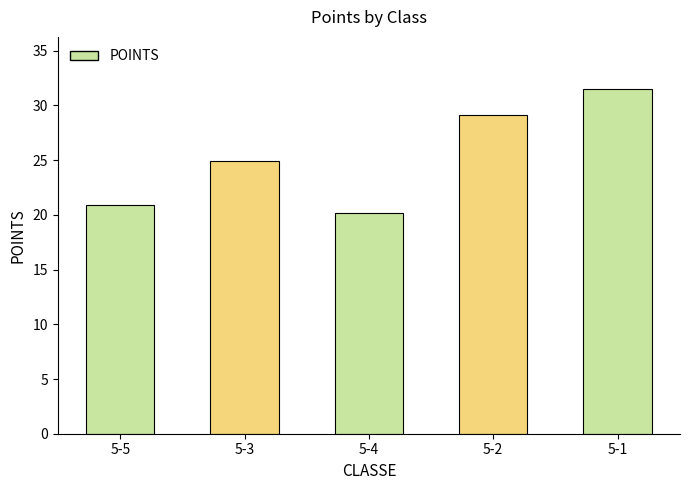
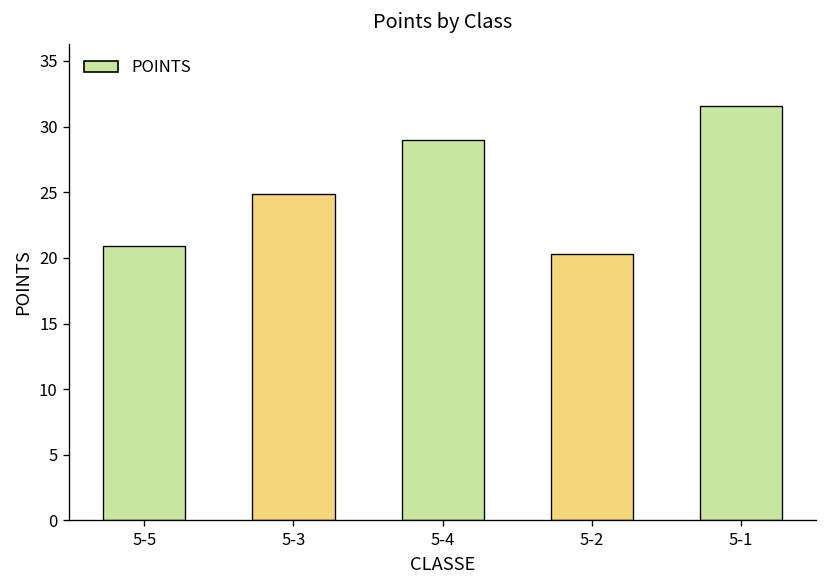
5-4: 20.2 -> 29.0
5-2: 29.1 -> 20.3
